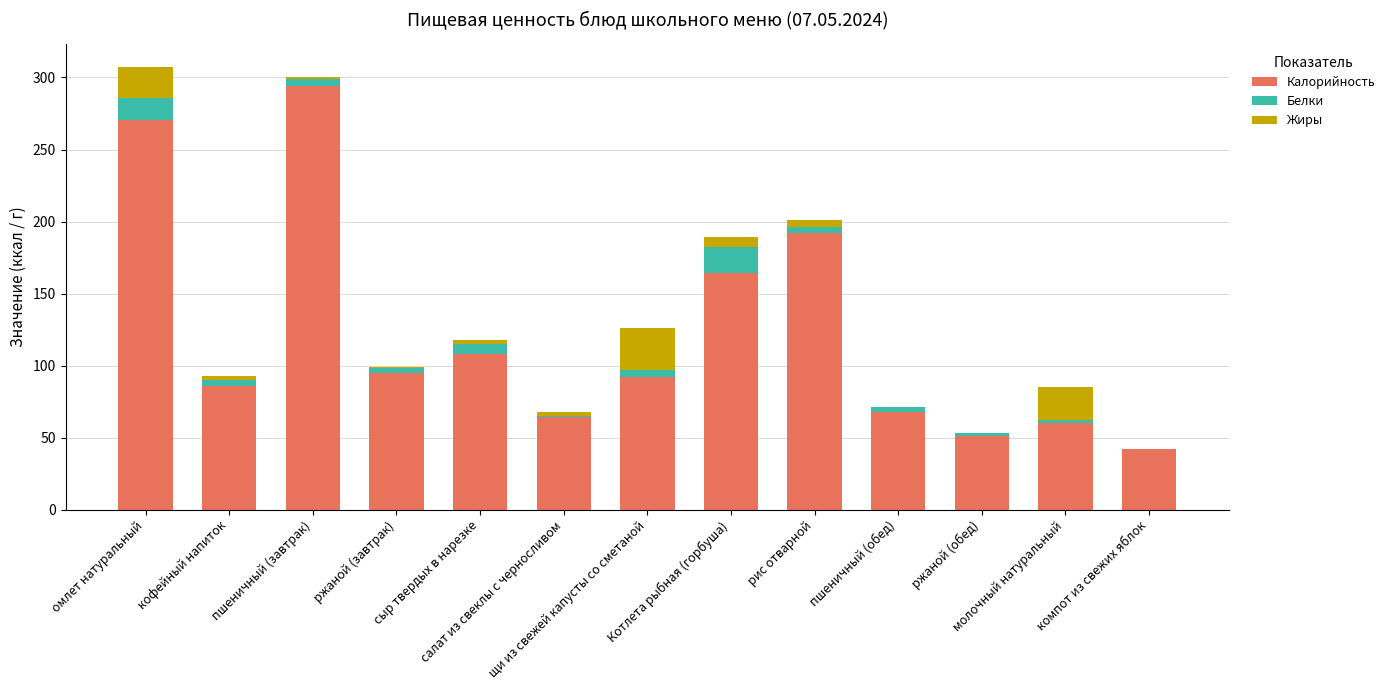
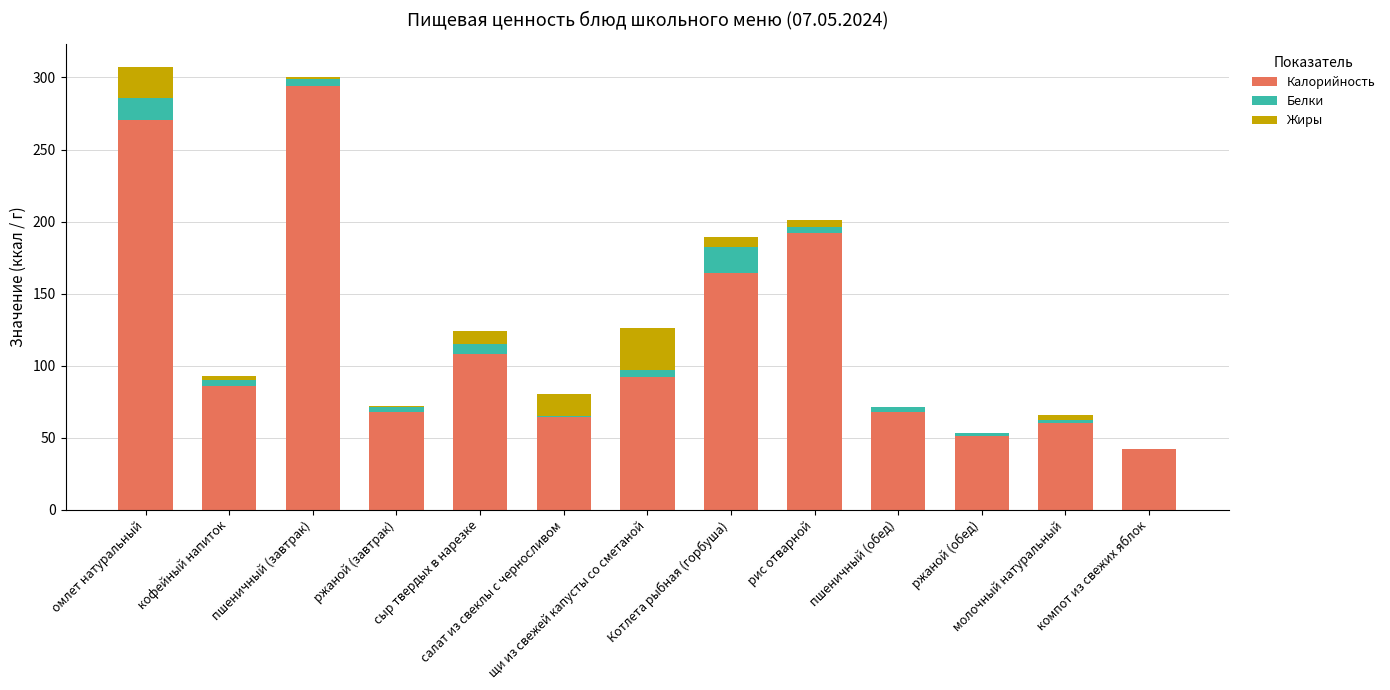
Калорийность, ржаной (завтрак): 95 -> 68
Жиры, сыр твердых в нарезке: 3 -> 9
Жиры, салат из свеклы с черносливом: 3 -> 15
Жиры, молочный натуральный: 23 -> 4
